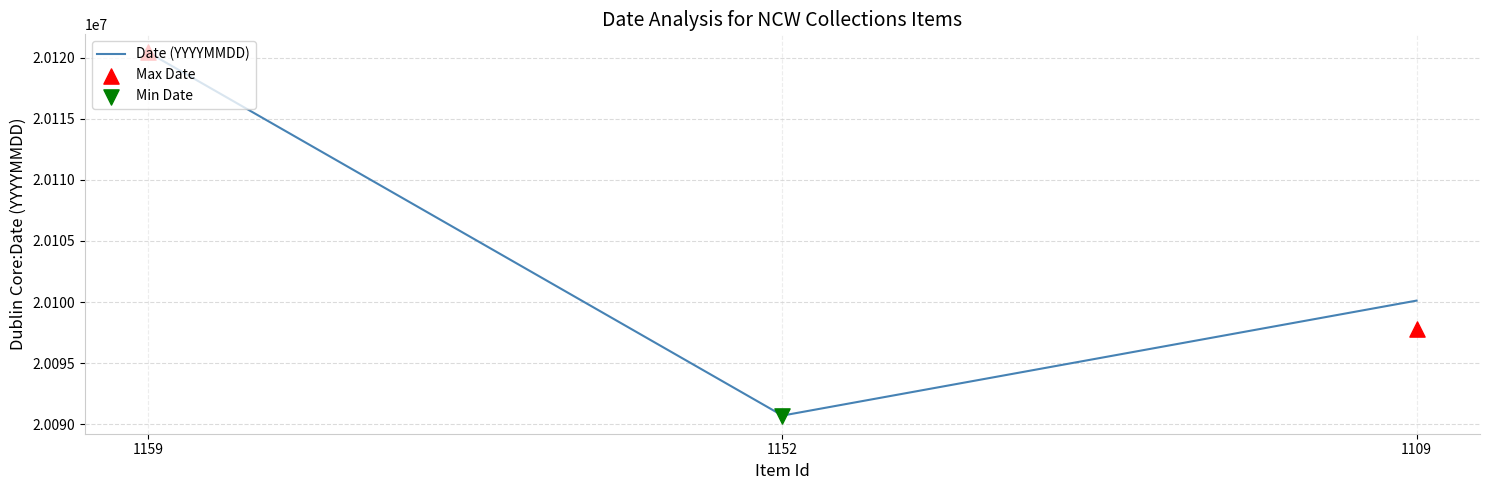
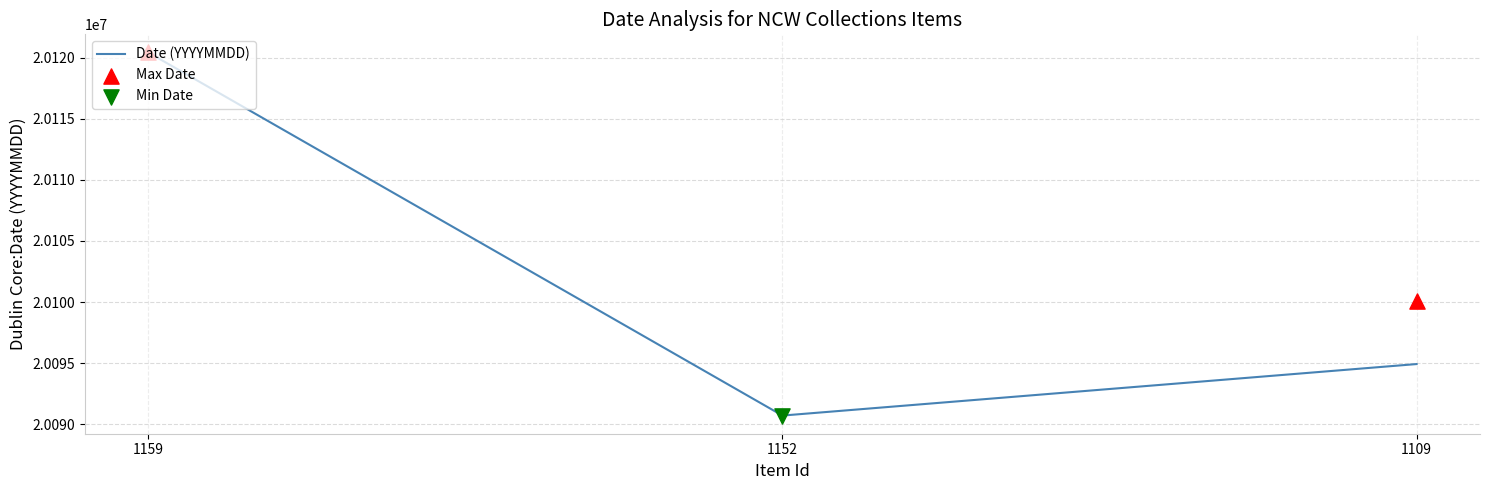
Date (YYYYMMDD), 1109: 20100100 -> 20094900
Max Date, 1109: 20097800 -> 20100100
